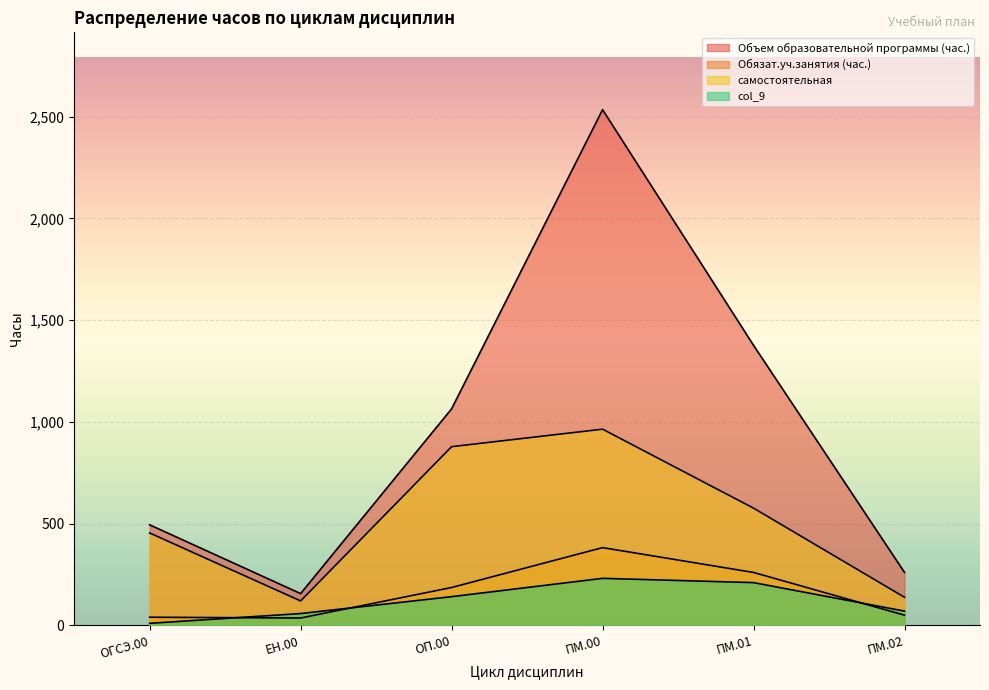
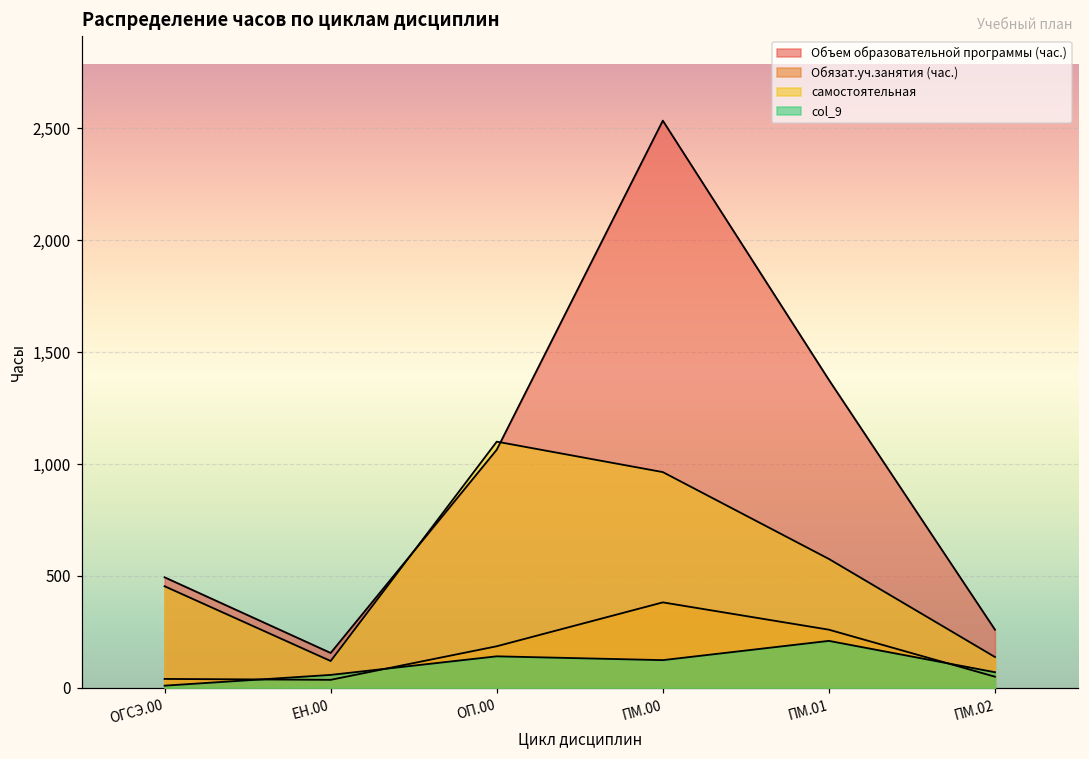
самостоятельная, ОП.00: 880 -> 1,100
col_9, ПМ.00: 230 -> 120
